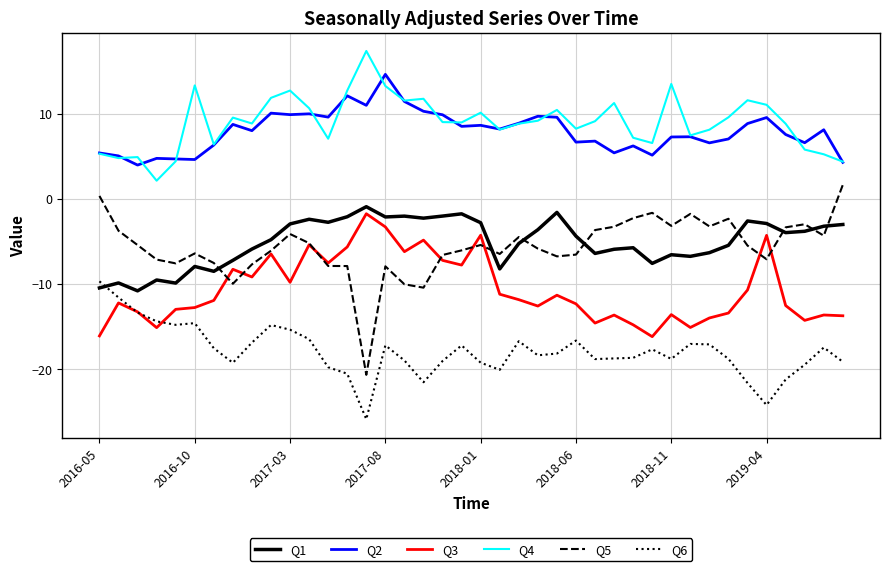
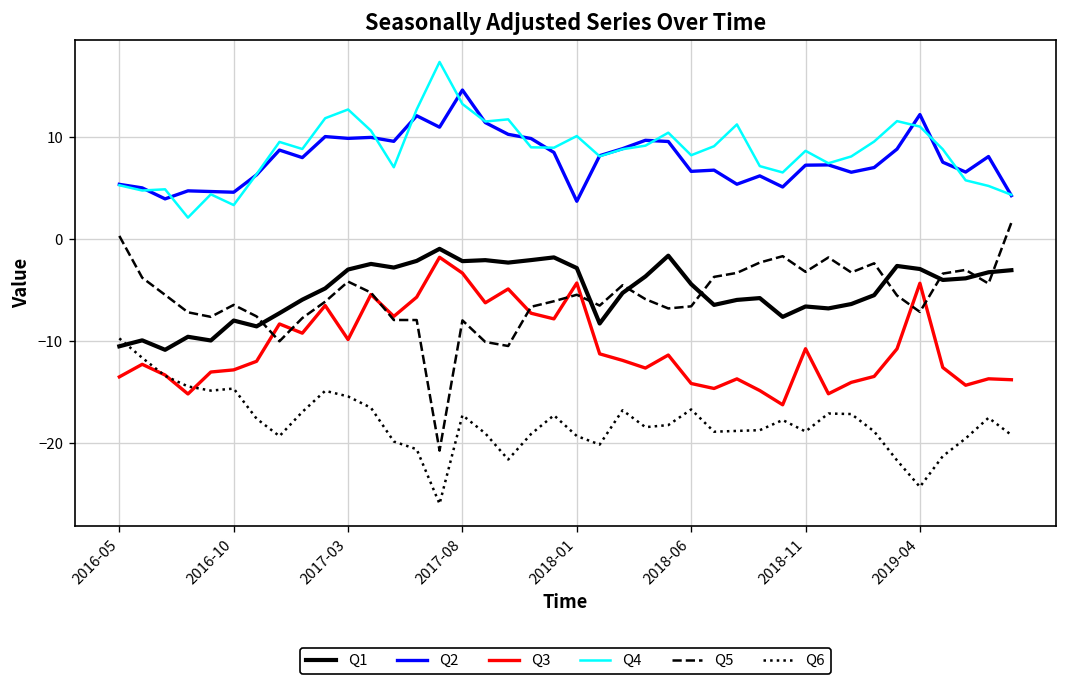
Q3, 2016-05: -16 -> -13
Q4, 2016-10: 13 -> 3
Q2, 2018-01: 9 -> 4
Q3, 2018-06: -12 -> -14
Q3, 2018-11: -14 -> -11
Q4, 2018-11: 13 -> 9
Q2, 2019-04: 10 -> 12
